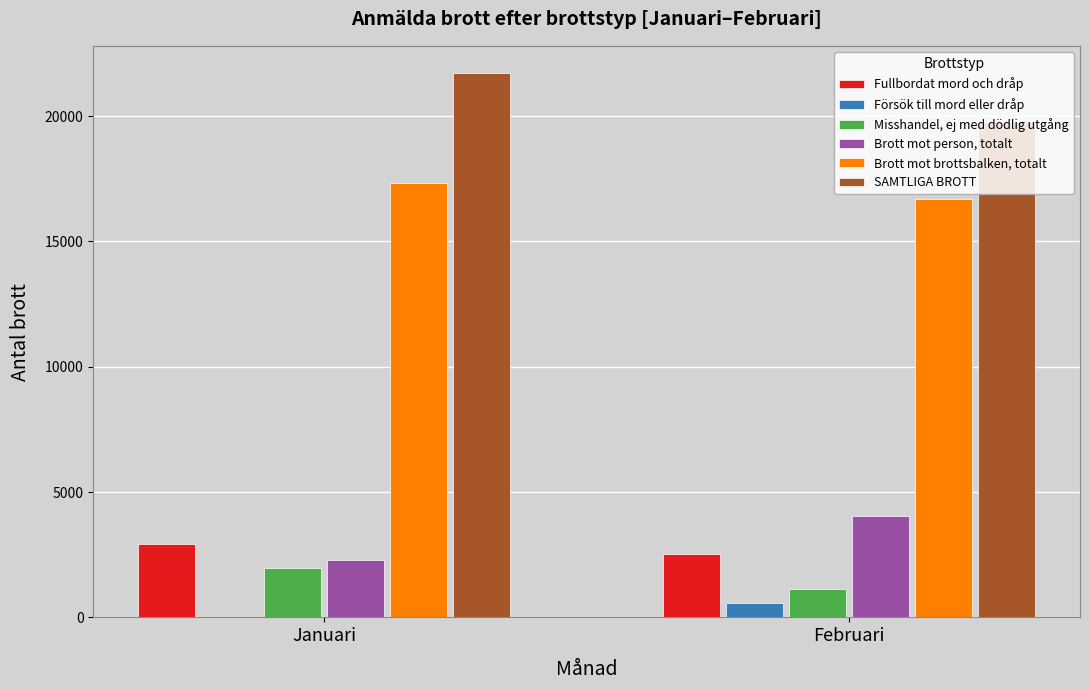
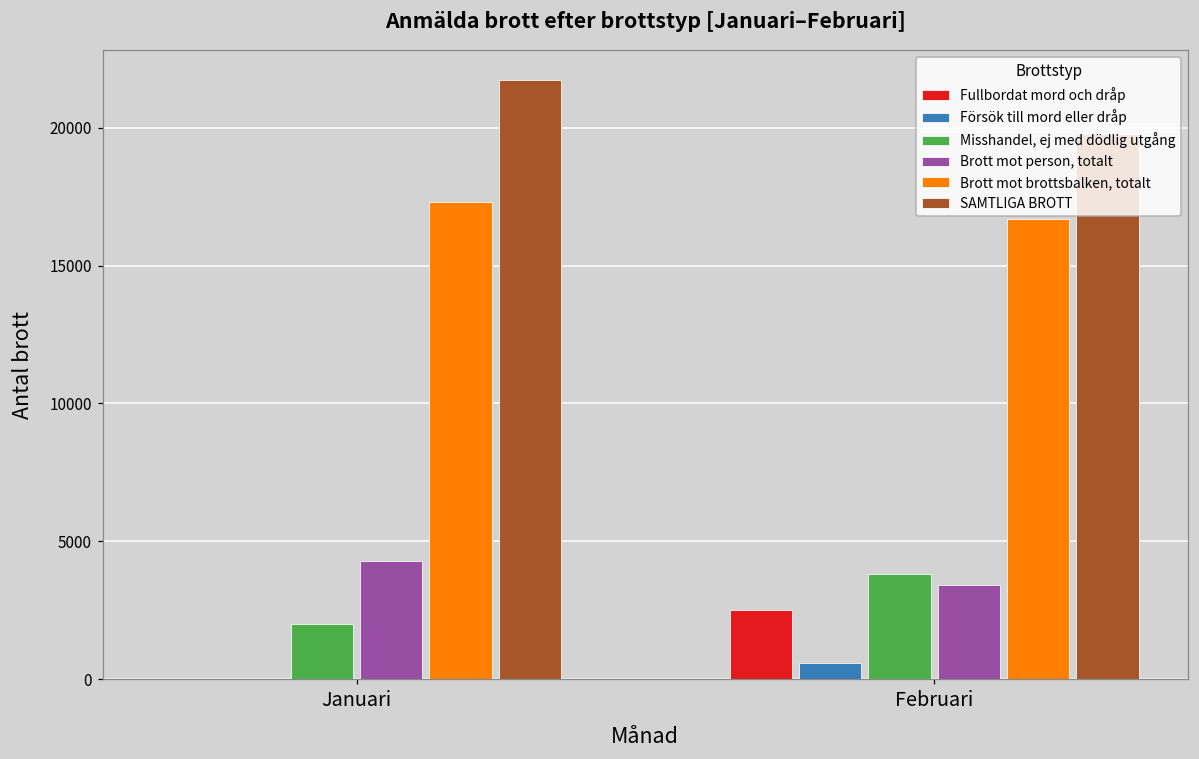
Fullbordat mord och dråp, Januari: 2900 -> 0
Brott mot person, totalt, Januari: 2300 -> 4300
Misshandel, ej med dödlig utgång, Februari: 1200 -> 3800
Brott mot person, totalt, Februari: 4100 -> 3400
